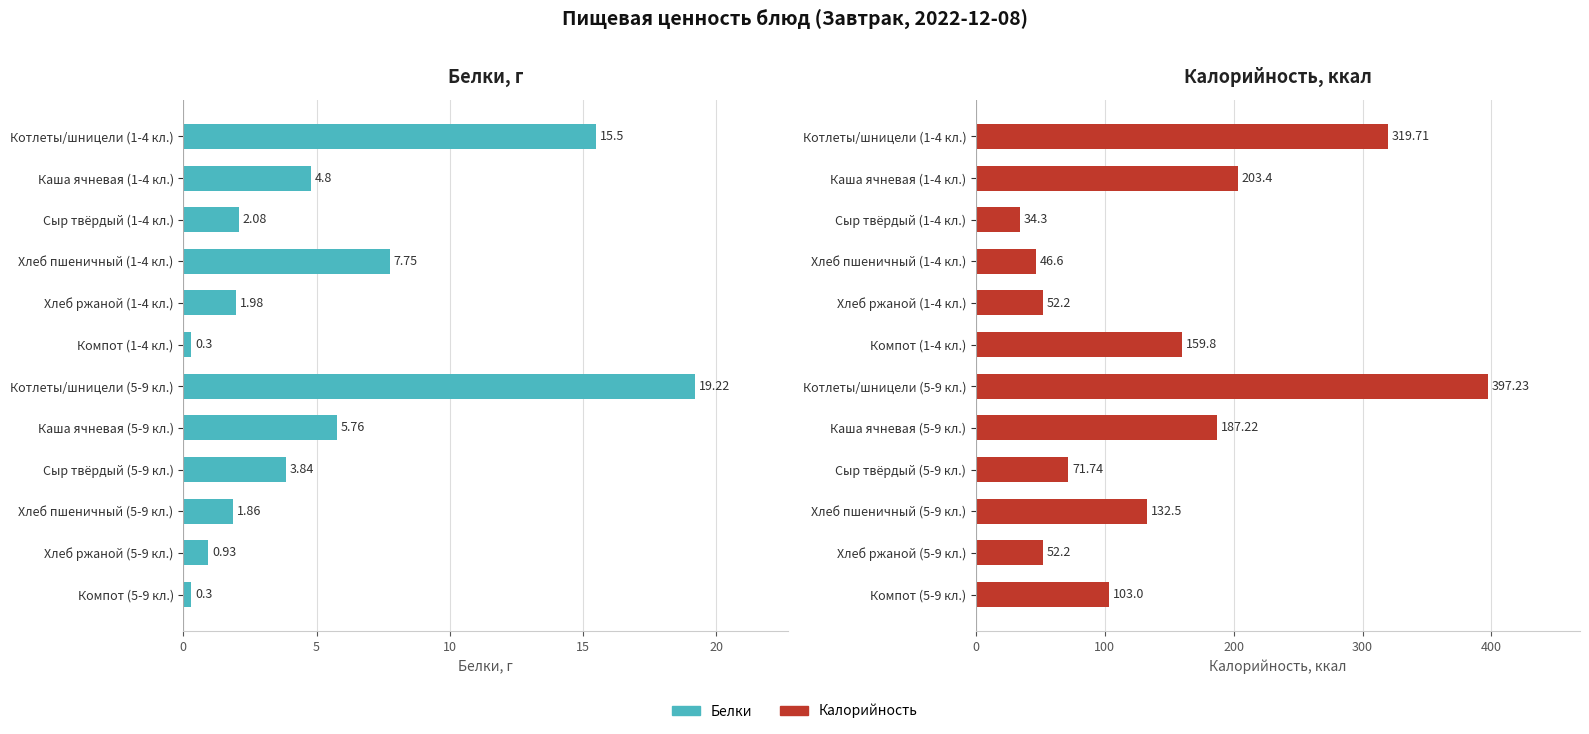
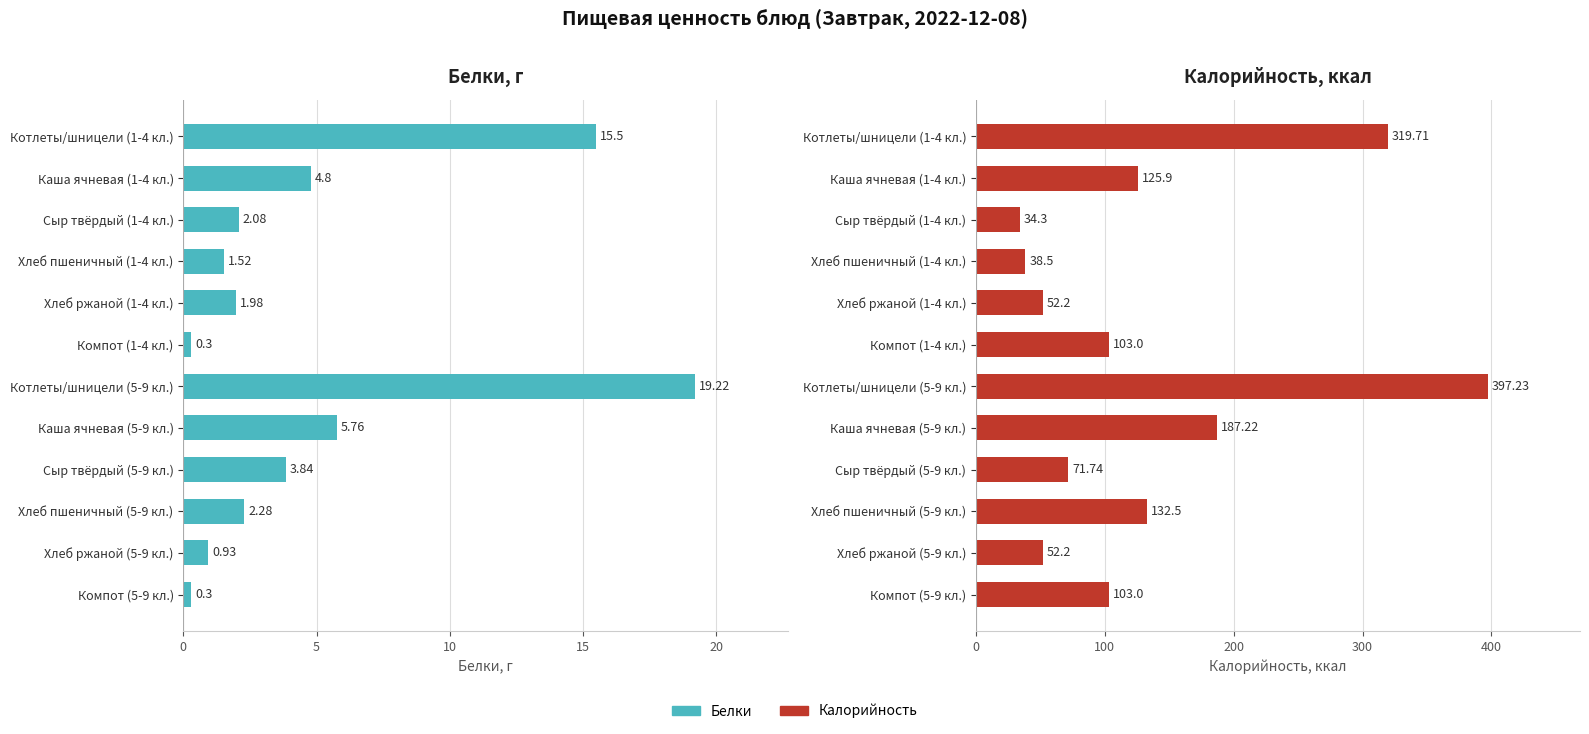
Белки, г, Хлеб пшеничный (1-4 кл.): 7.75 -> 1.52
Белки, г, Хлеб пшеничный (5-9 кл.): 1.86 -> 2.28
Калорийность, ккал, Каша ячневая (1-4 кл.): 203.4 -> 125.9
Калорийность, ккал, Хлеб пшеничный (1-4 кл.): 46.6 -> 38.5
Калорийность, ккал, Компот (1-4 кл.): 159.8 -> 103.0
